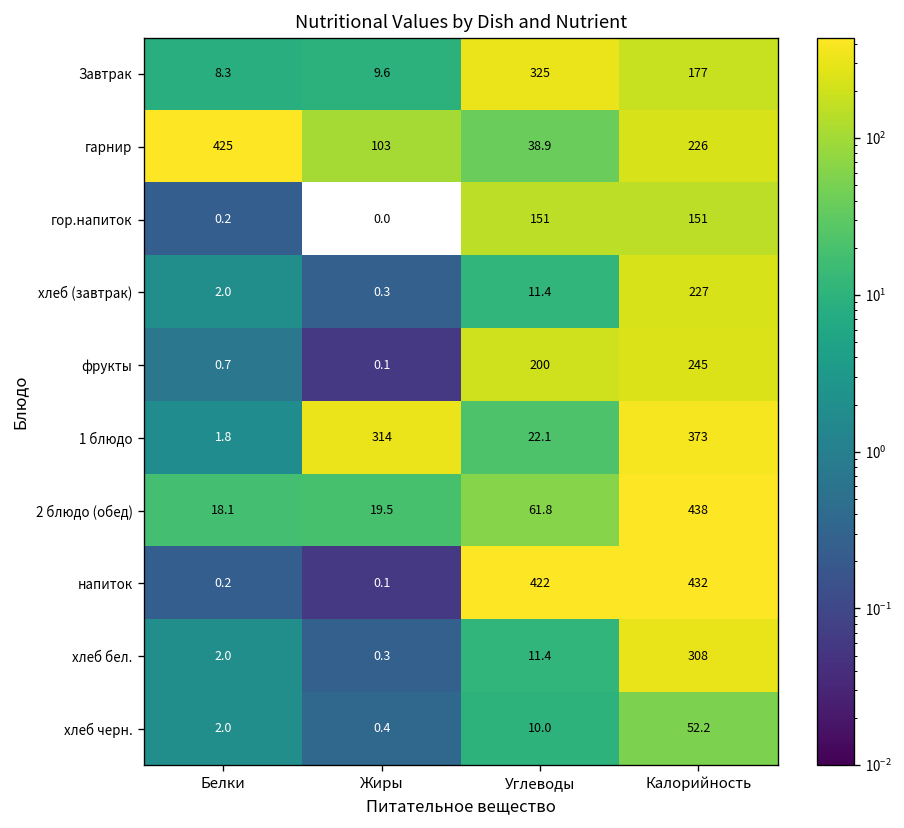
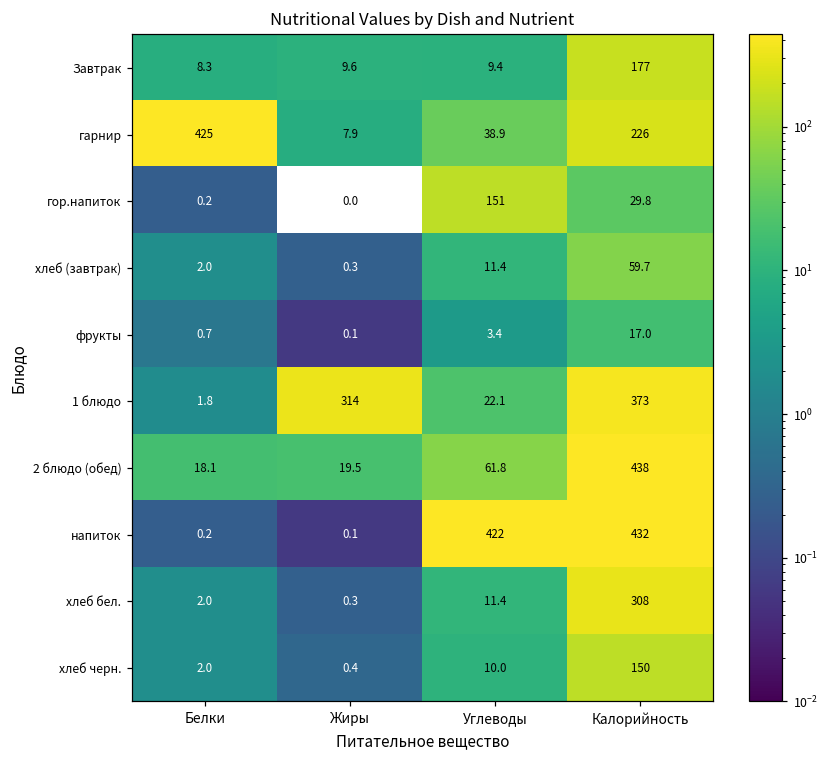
Завтрак, Углеводы: 325 -> 9.4
гарнир, Жиры: 103 -> 7.9
гор.напиток, Калорийность: 151 -> 29.8
хлеб (завтрак), Калорийность: 227 -> 59.7
фрукты, Углеводы: 200 -> 3.4
фрукты, Калорийность: 245 -> 17.0
хлеб черн., Калорийность: 52.2 -> 150
